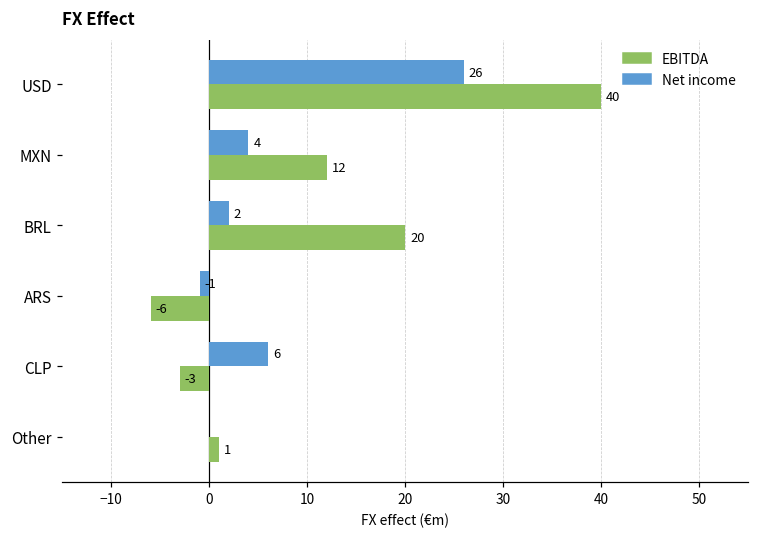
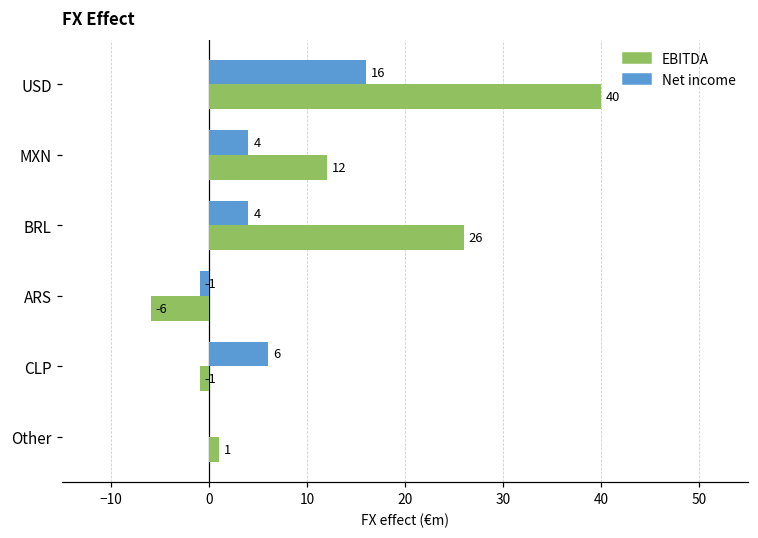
Net income, USD: 26 -> 16
Net income, BRL: 2 -> 4
EBITDA, BRL: 20 -> 26
EBITDA, CLP: -3 -> -1
